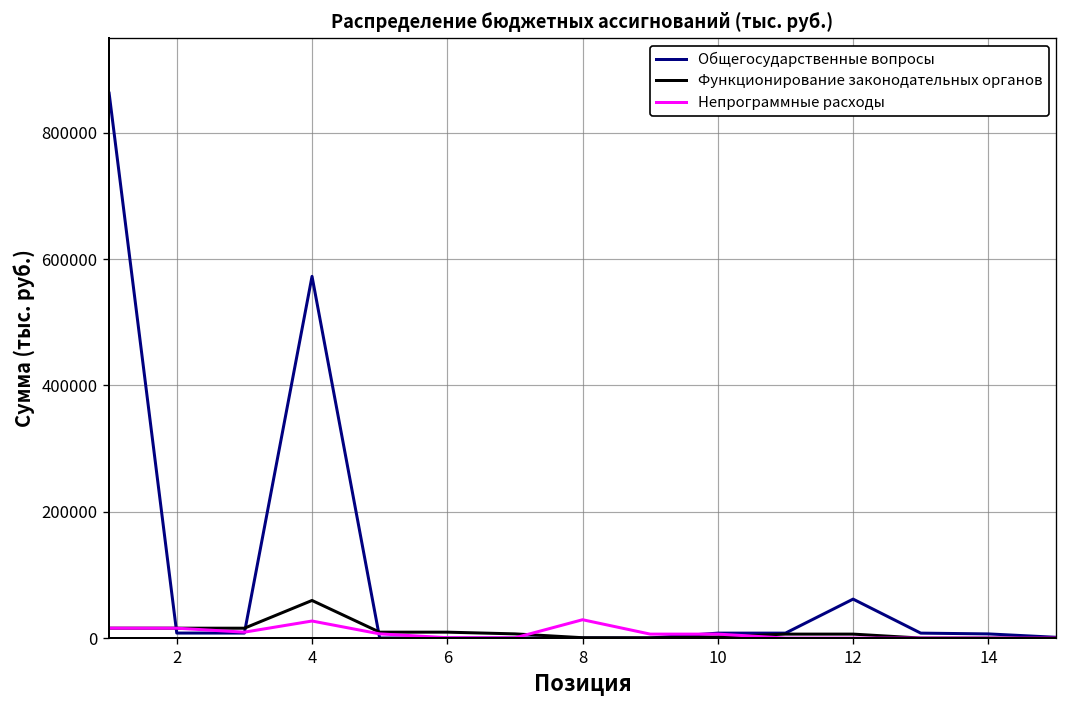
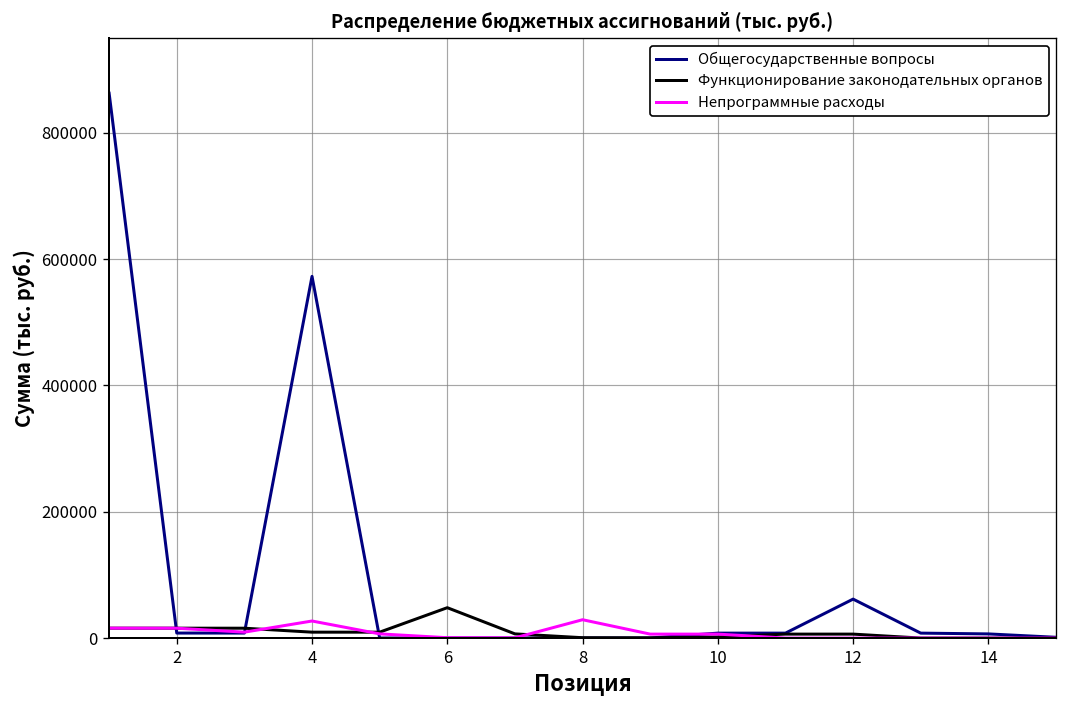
Функционирование законодательных органов, 4: 60000 -> 10000
Функционирование законодательных органов, 6: 10000 -> 50000
